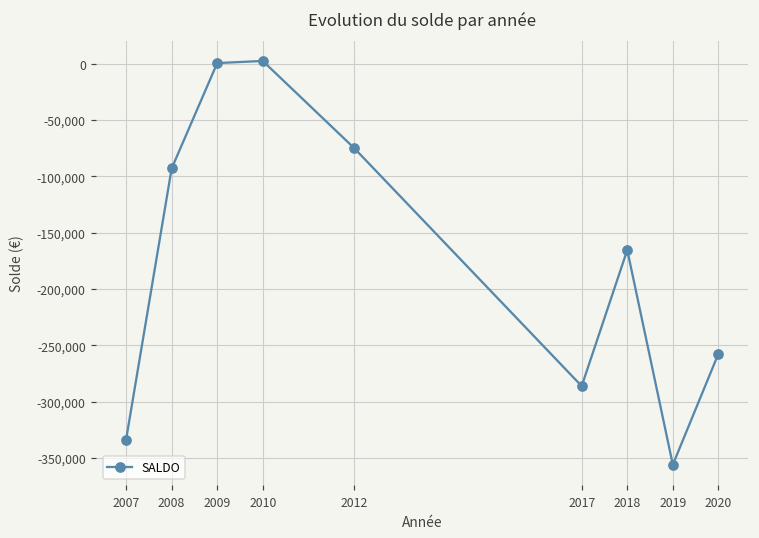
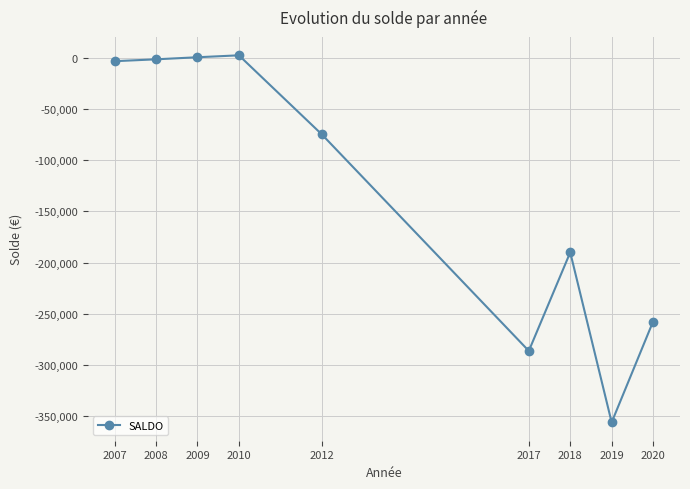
2007: -334,000 -> -3,000
2008: -93,000 -> -1,000
2018: -165,000 -> -190,000
